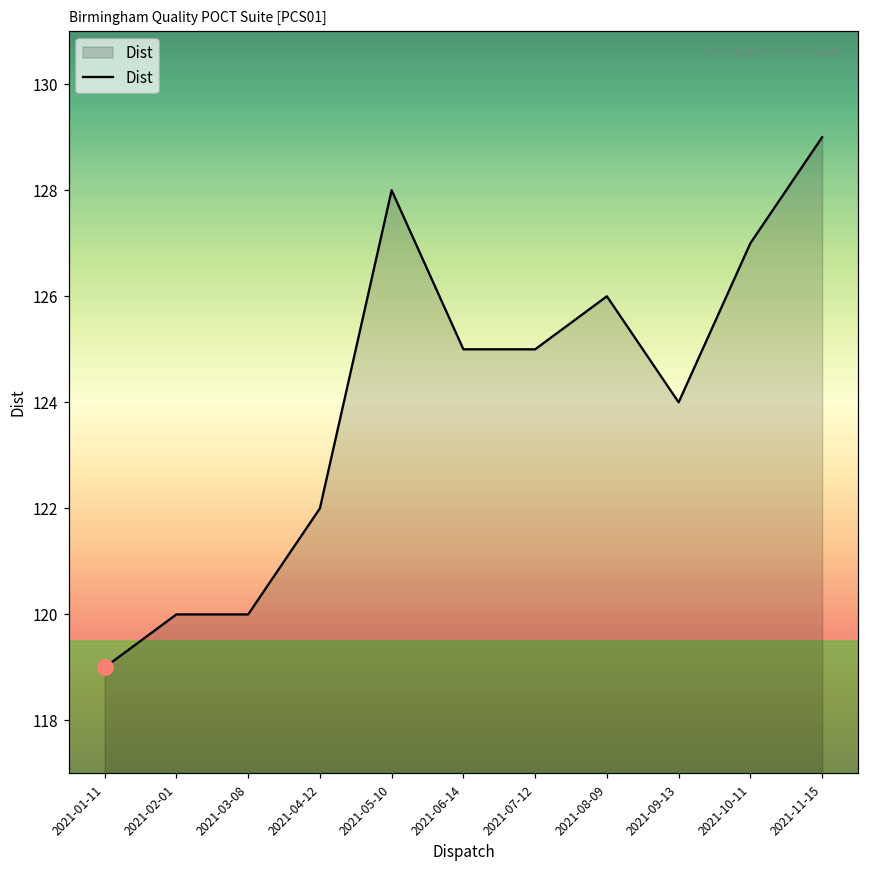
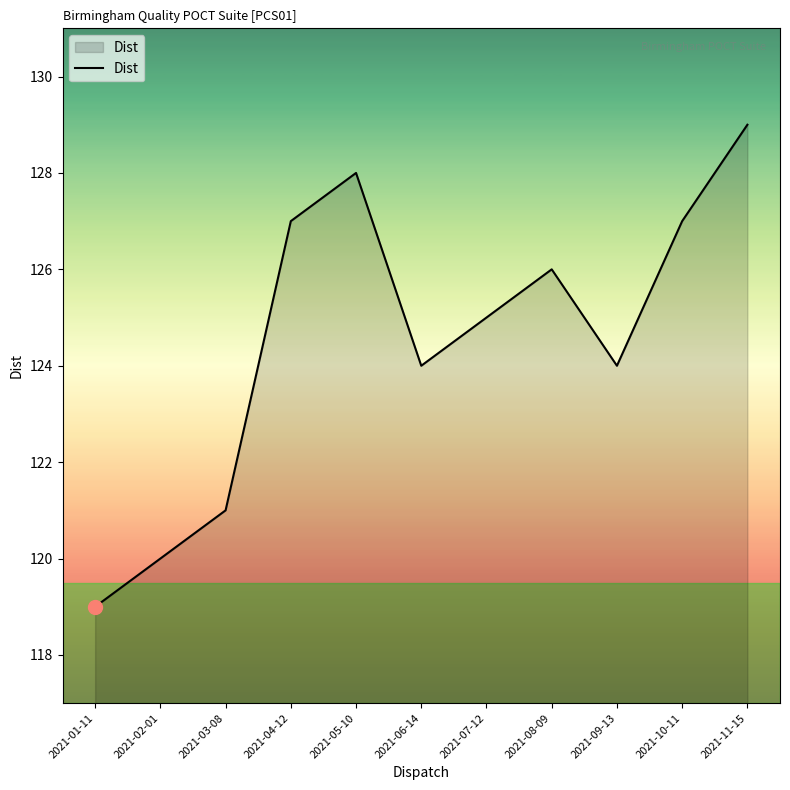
Dist, 2021-03-08: 120 -> 121
Dist, 2021-04-12: 122 -> 127
Dist, 2021-06-14: 125 -> 124
